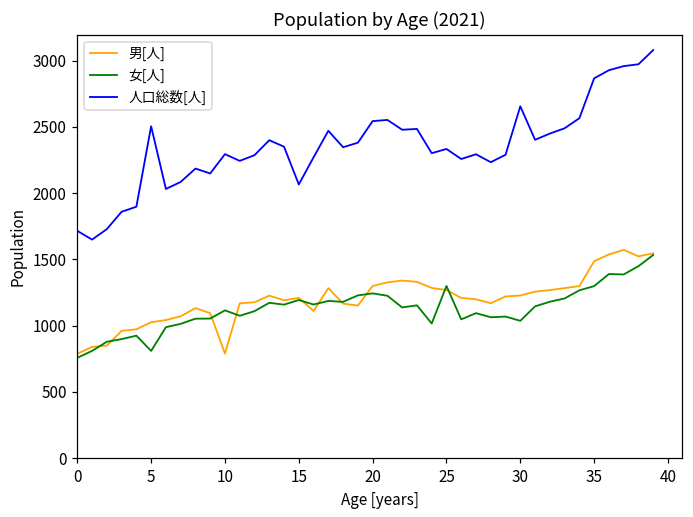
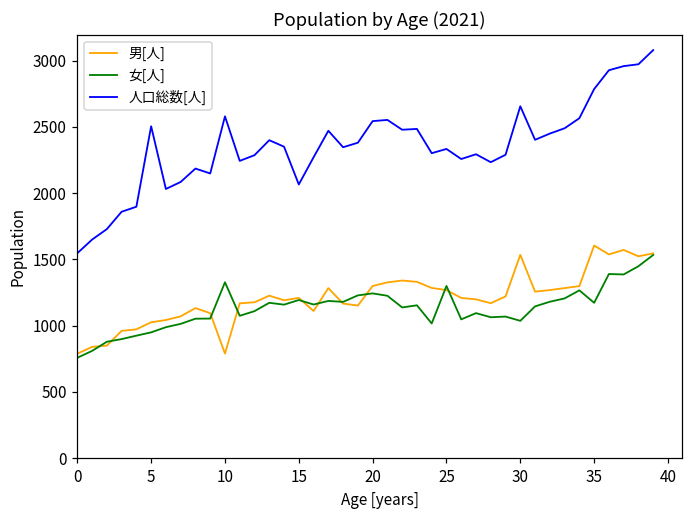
人口総数[人], 0: 1720 -> 1550
女[人], 5: 810 -> 950
女[人], 10: 1120 -> 1330
人口総数[人], 10: 2300 -> 2580
男[人], 30: 1230 -> 1540
男[人], 35: 1490 -> 1610
女[人], 35: 1300 -> 1170
人口総数[人], 35: 2870 -> 2790
